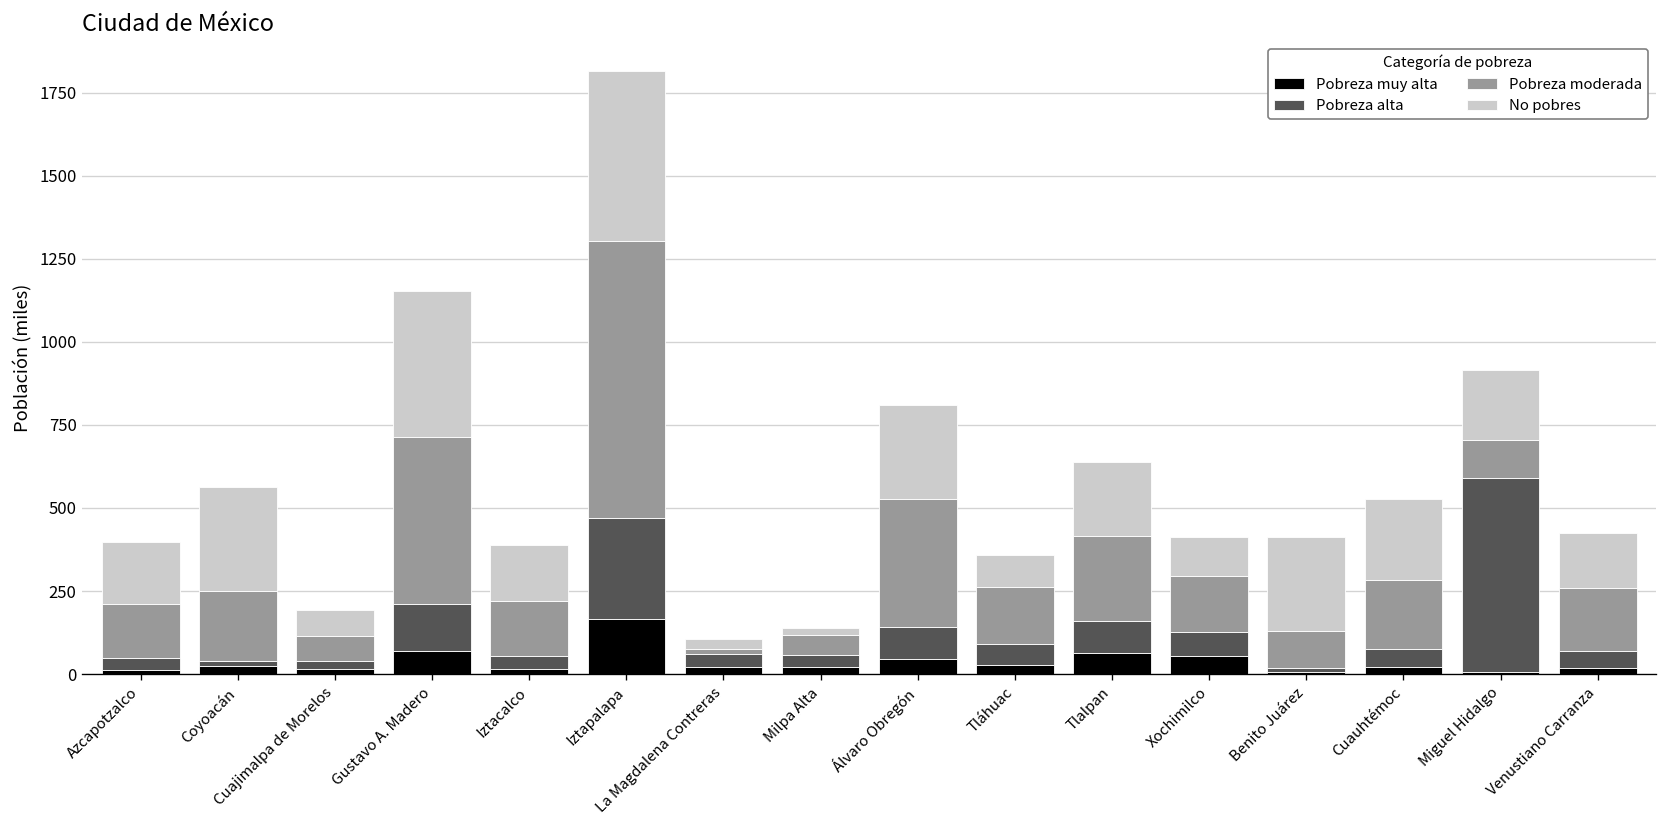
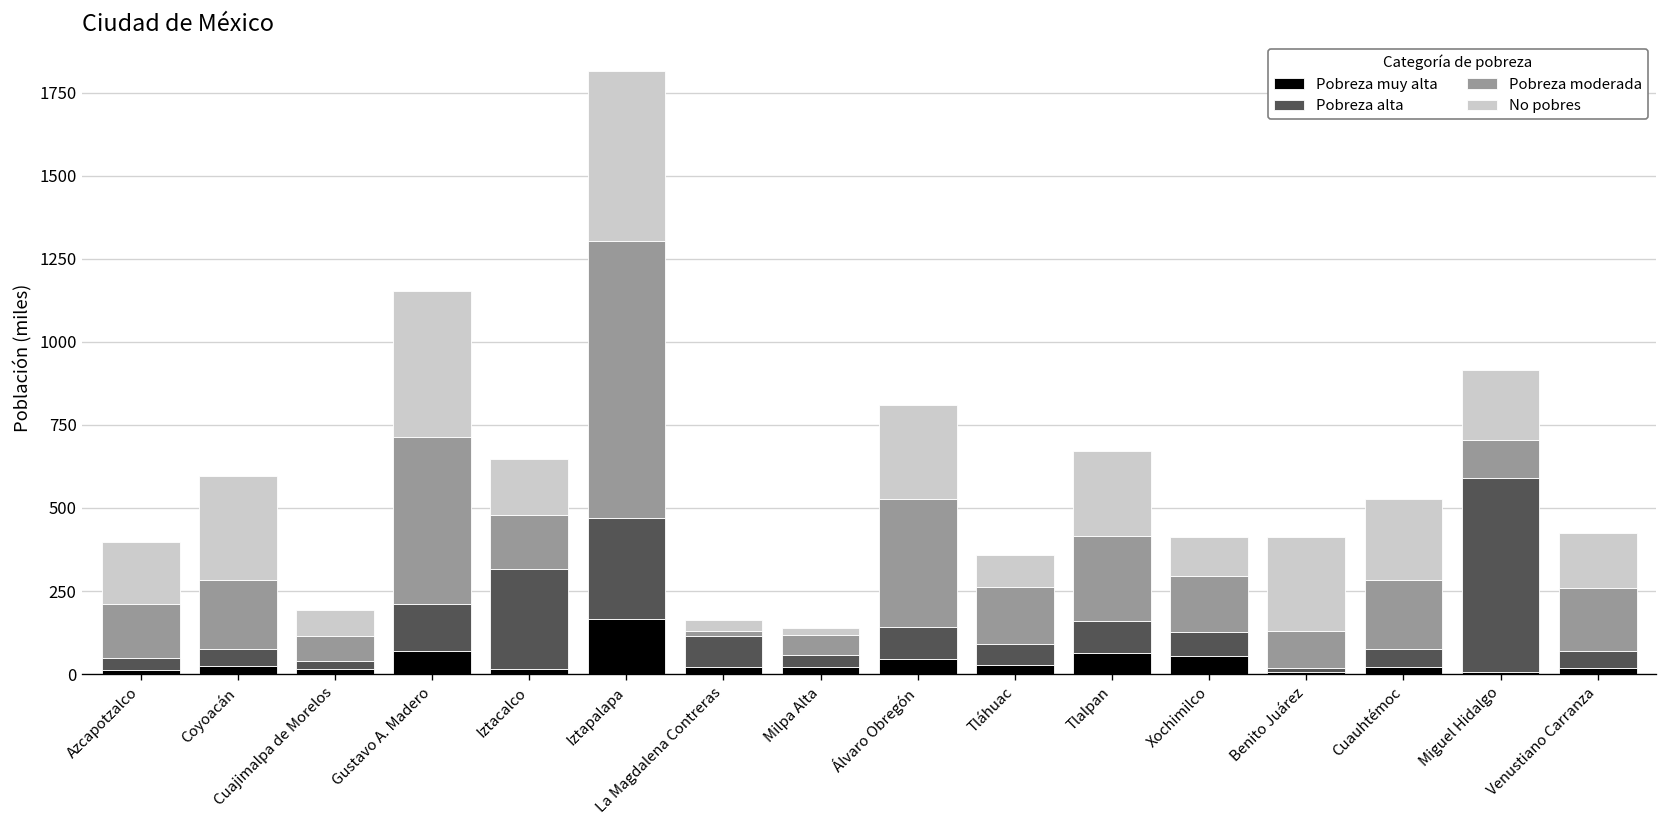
Pobreza alta, Coyoacán: 20 -> 50
Pobreza alta, Iztacalco: 40 -> 300
Pobreza alta, La Magdalena Contreras: 40 -> 90
No pobres, Tlalpan: 220 -> 250
